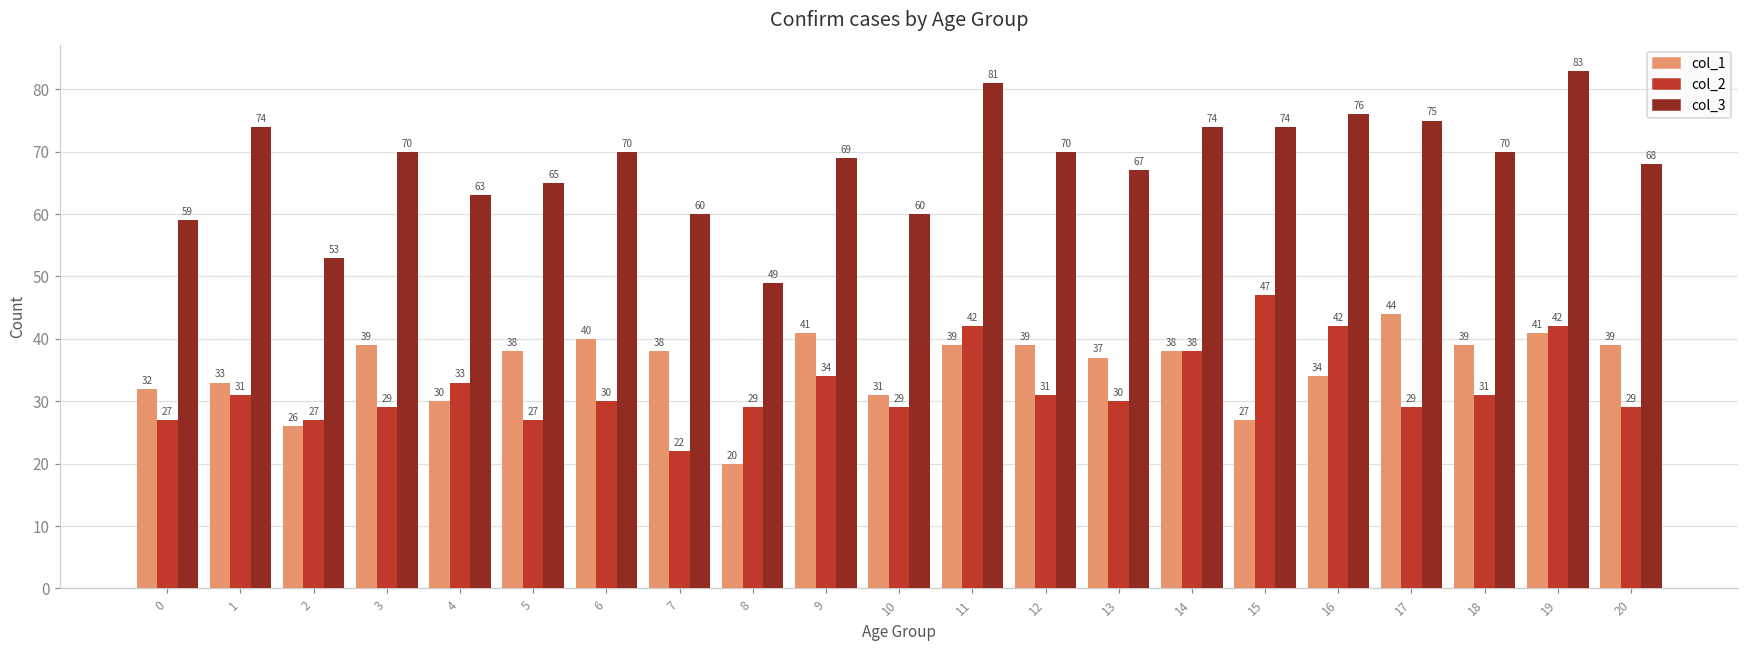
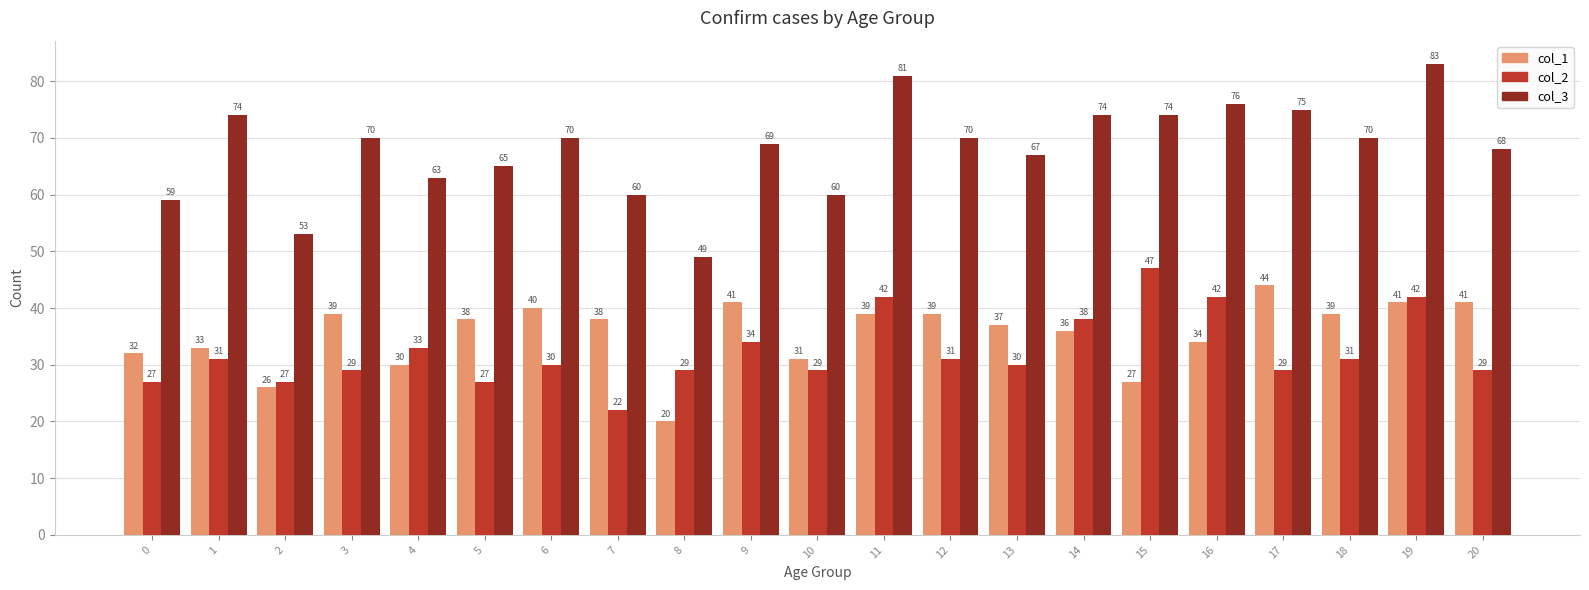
col_1, 14: 38 -> 36
col_1, 20: 39 -> 41
